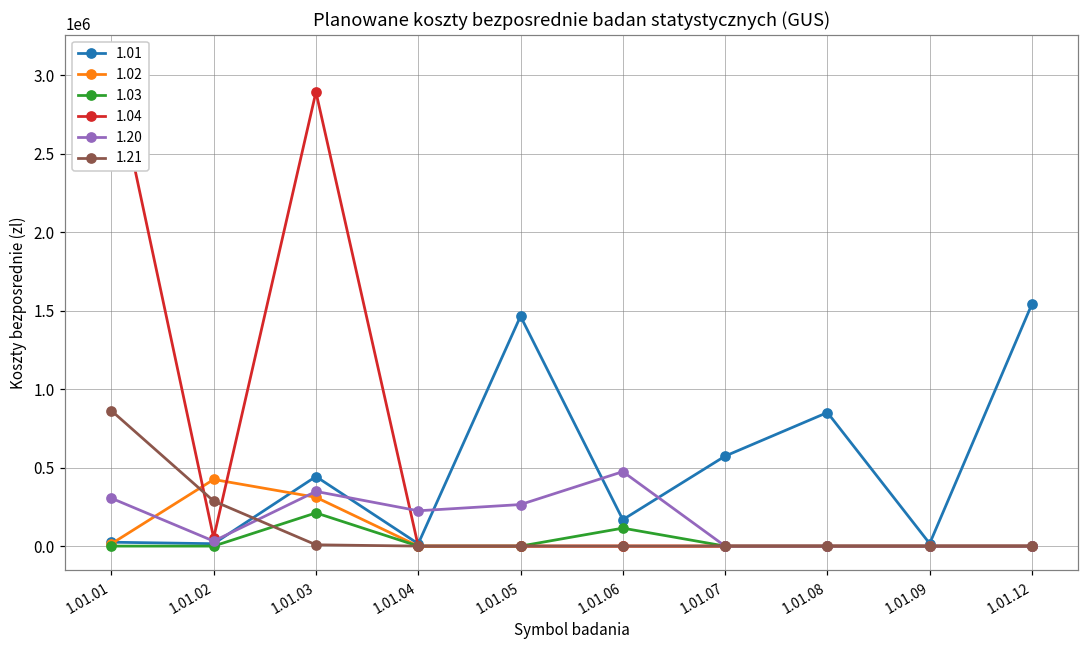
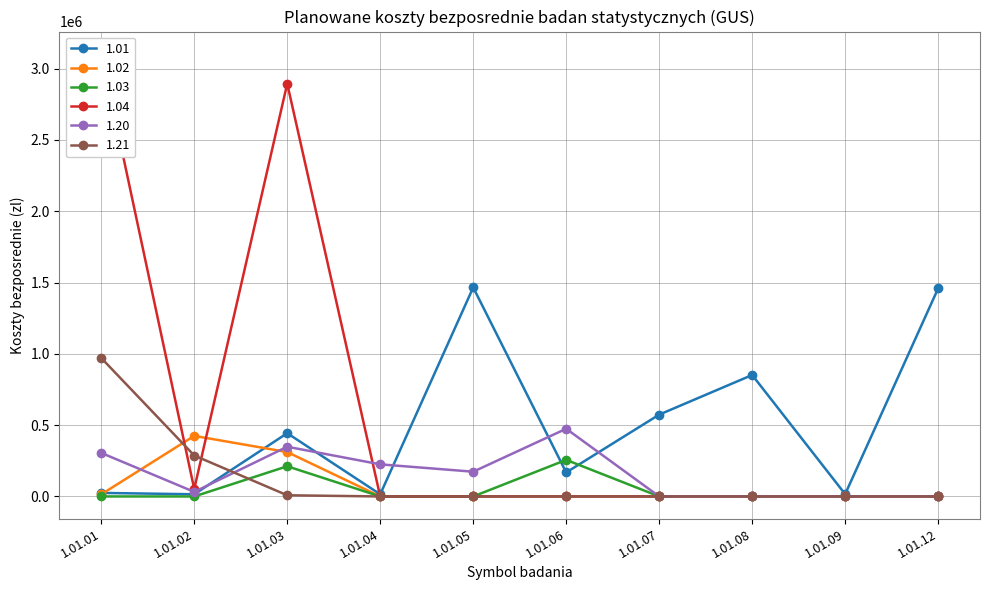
1.21, 1.01.01: 860000 -> 970000
1.20, 1.01.05: 260000 -> 170000
1.03, 1.01.06: 110000 -> 260000
1.01, 1.01.12: 1540000 -> 1460000
